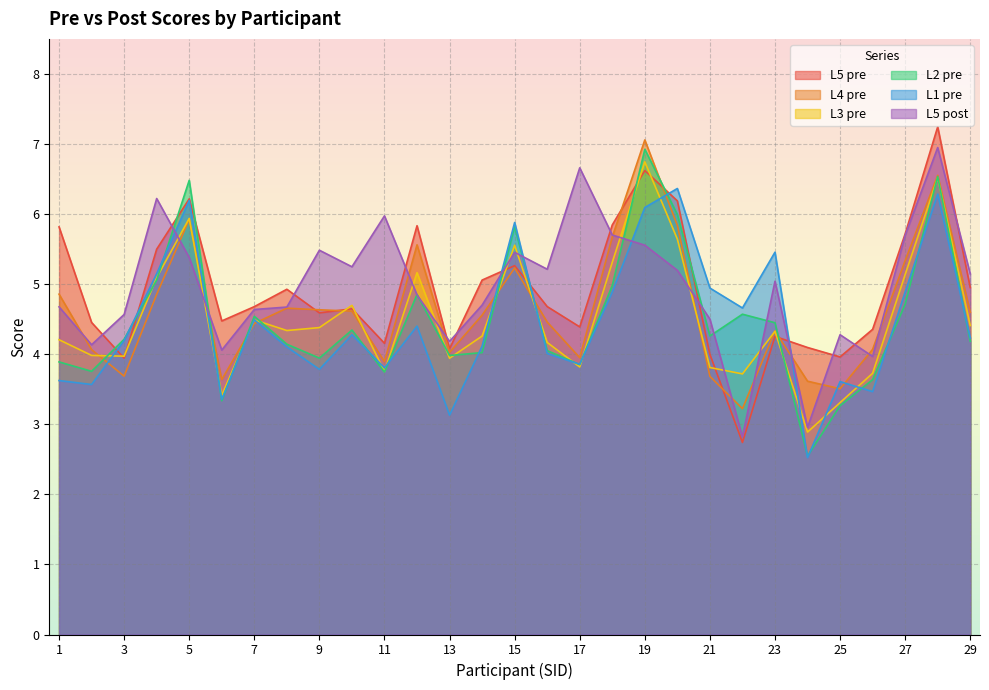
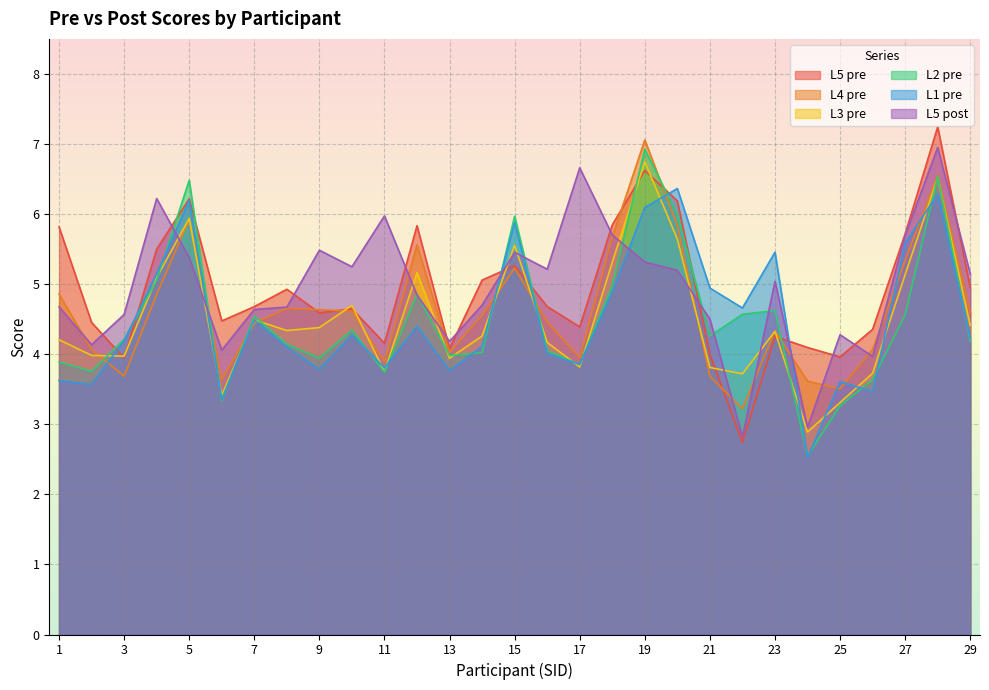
L1 pre, 13: 3.1 -> 3.8
L2 pre, 15: 5.8 -> 6.0
L5 post, 19: 5.6 -> 5.3
L2 pre, 23: 4.4 -> 4.6
L2 pre, 27: 4.7 -> 4.6
L1 pre, 27: 4.9 -> 5.6
